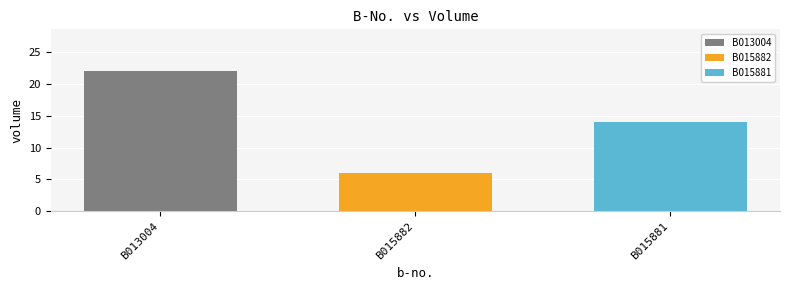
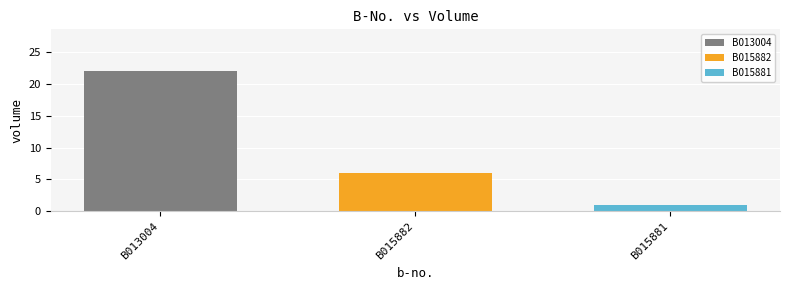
B015881: 14 -> 1
